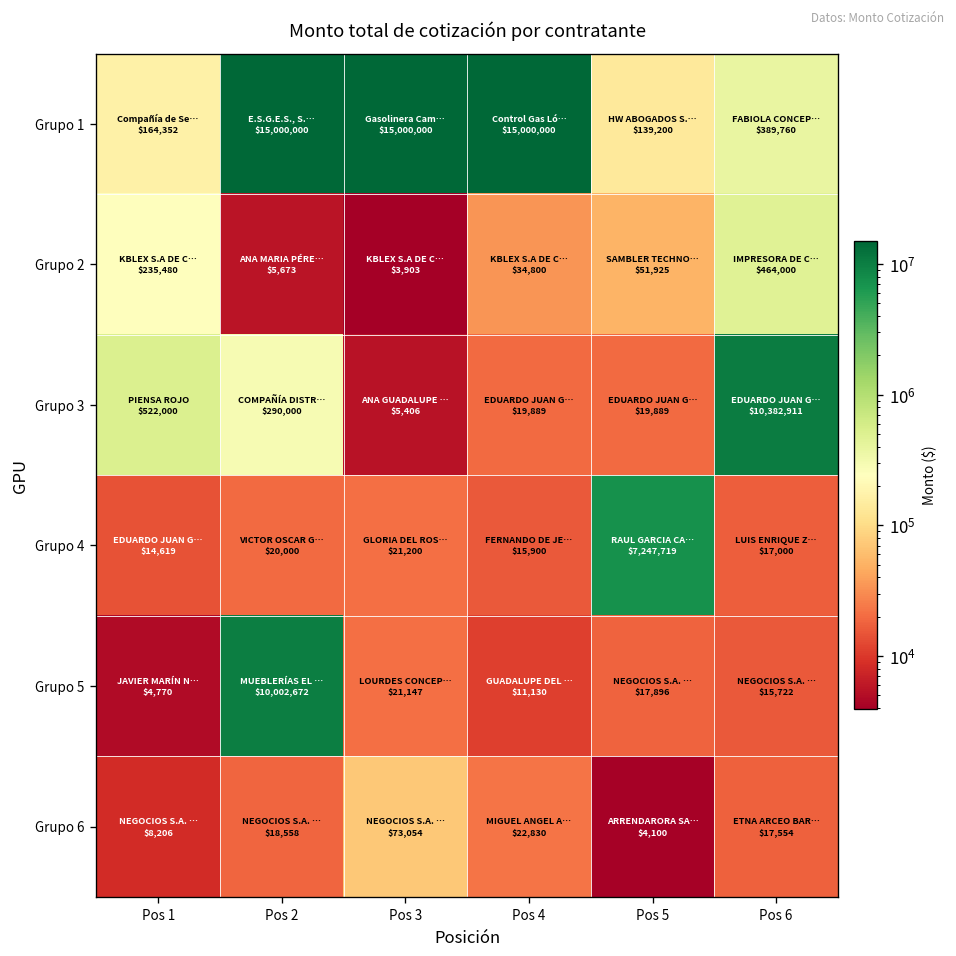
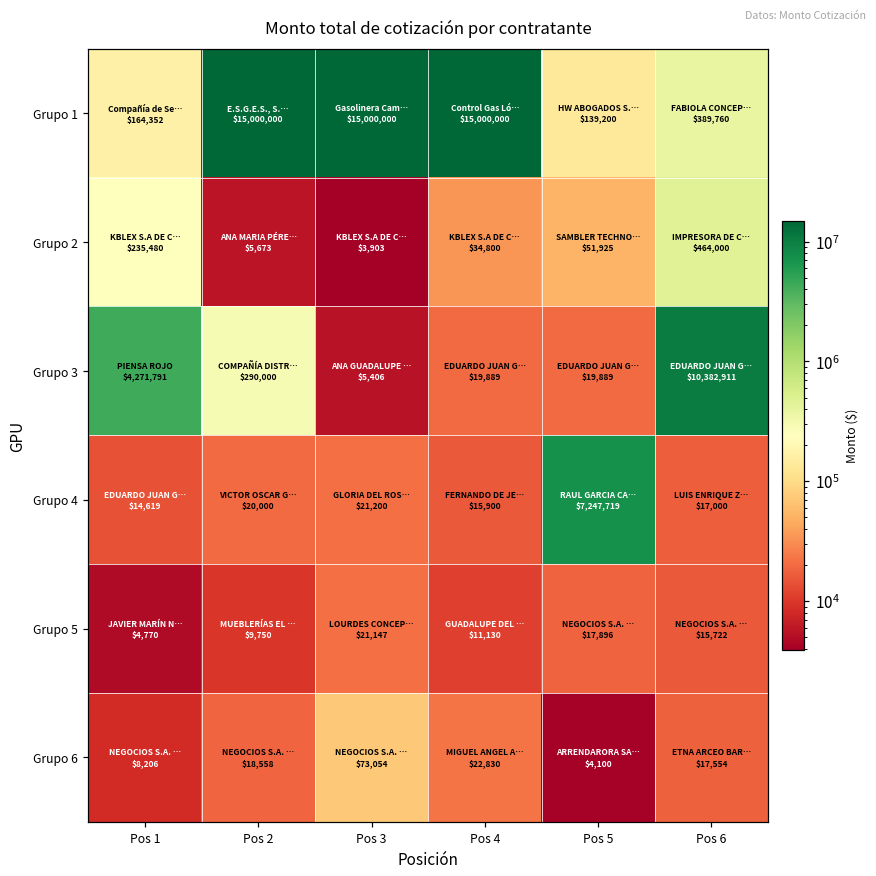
Grupo 3, Pos 1: $522,000 -> $4,271,791
Grupo 5, Pos 2: $10,002,672 -> $9,750
